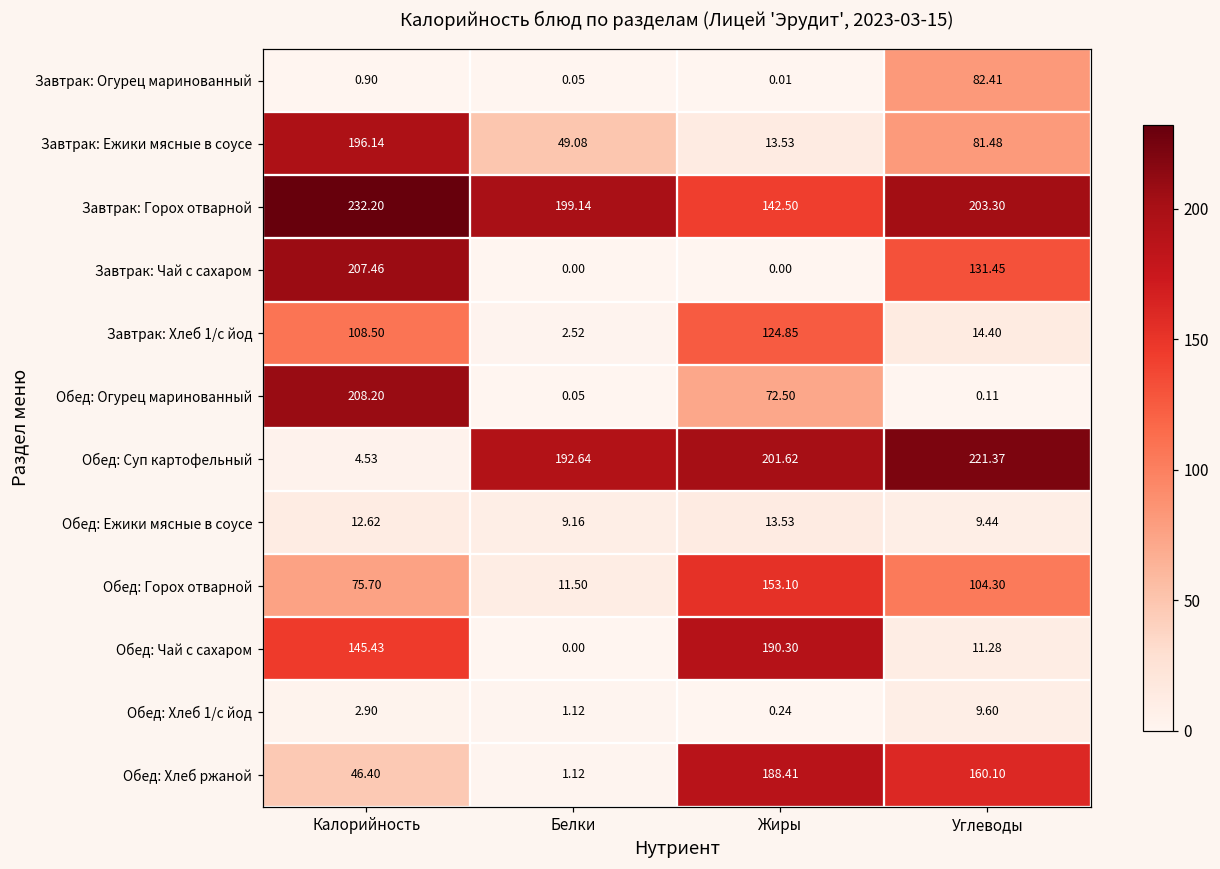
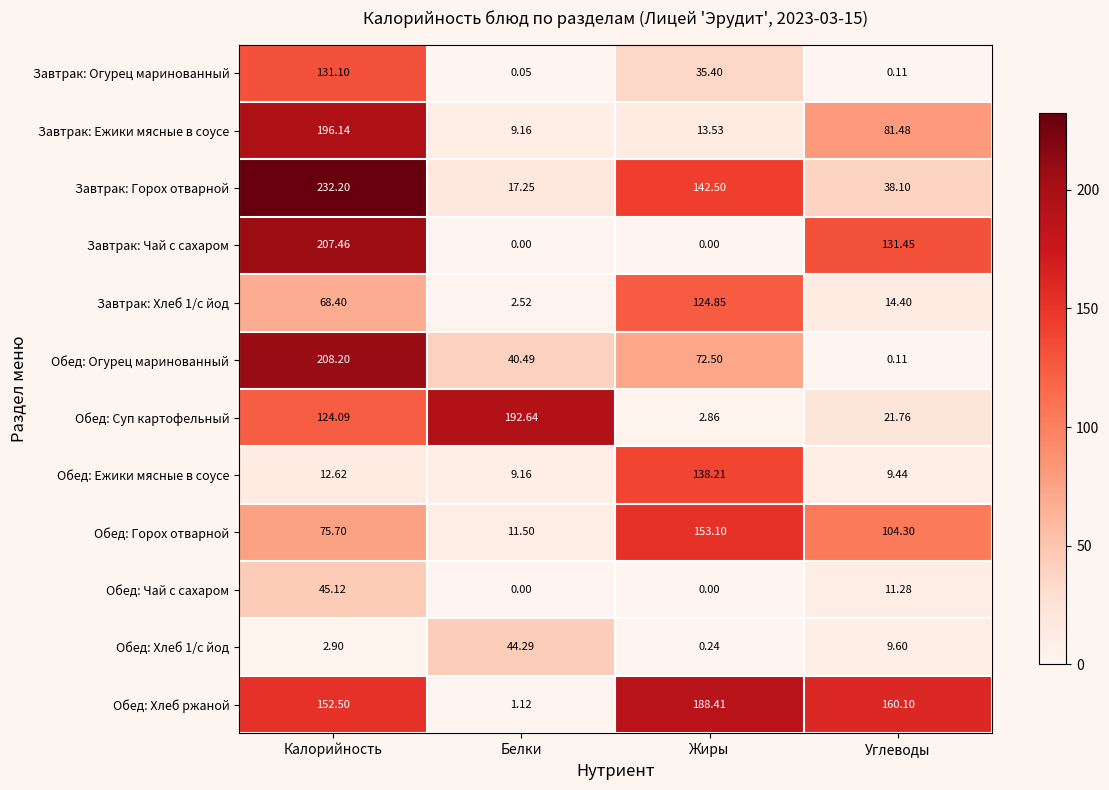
Завтрак: Огурец маринованный, Калорийность: 0.90 -> 131.10
Завтрак: Огурец маринованный, Жиры: 0.01 -> 35.40
Завтрак: Огурец маринованный, Углеводы: 82.41 -> 0.11
Завтрак: Ежики мясные в соусе, Белки: 49.08 -> 9.16
Завтрак: Горох отварной, Белки: 199.14 -> 17.25
Завтрак: Горох отварной, Углеводы: 203.30 -> 38.10
Завтрак: Хлеб 1/с йод, Калорийность: 108.50 -> 68.40
Обед: Огурец маринованный, Белки: 0.05 -> 40.49
Обед: Суп картофельный, Калорийность: 4.53 -> 124.09
Обед: Суп картофельный, Жиры: 201.62 -> 2.86
Обед: Суп картофельный, Углеводы: 221.37 -> 21.76
Обед: Ежики мясные в соусе, Жиры: 13.53 -> 138.21
Обед: Чай с сахаром, Калорийность: 145.43 -> 45.12
Обед: Чай с сахаром, Жиры: 190.30 -> 0.00
Обед: Хлеб 1/с йод, Белки: 1.12 -> 44.29
Обед: Хлеб ржаной, Калорийность: 46.40 -> 152.50
